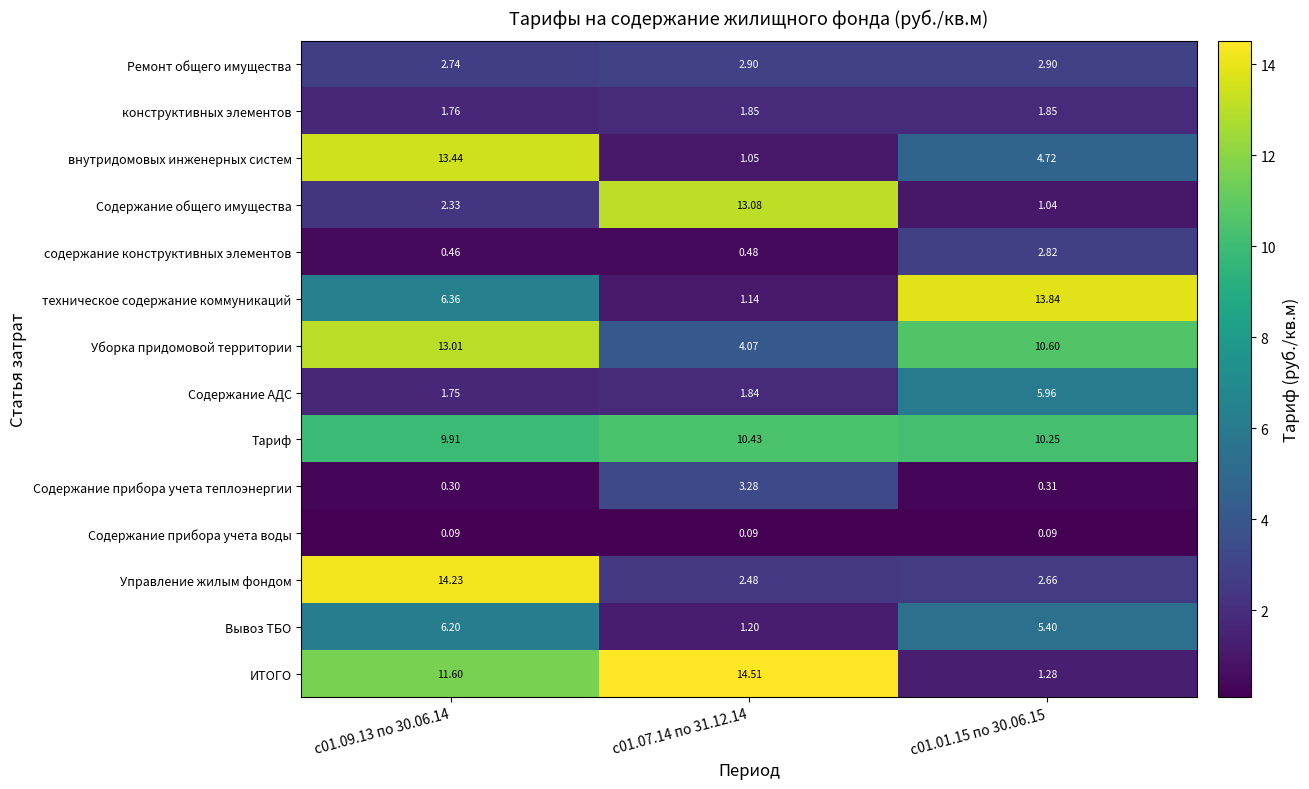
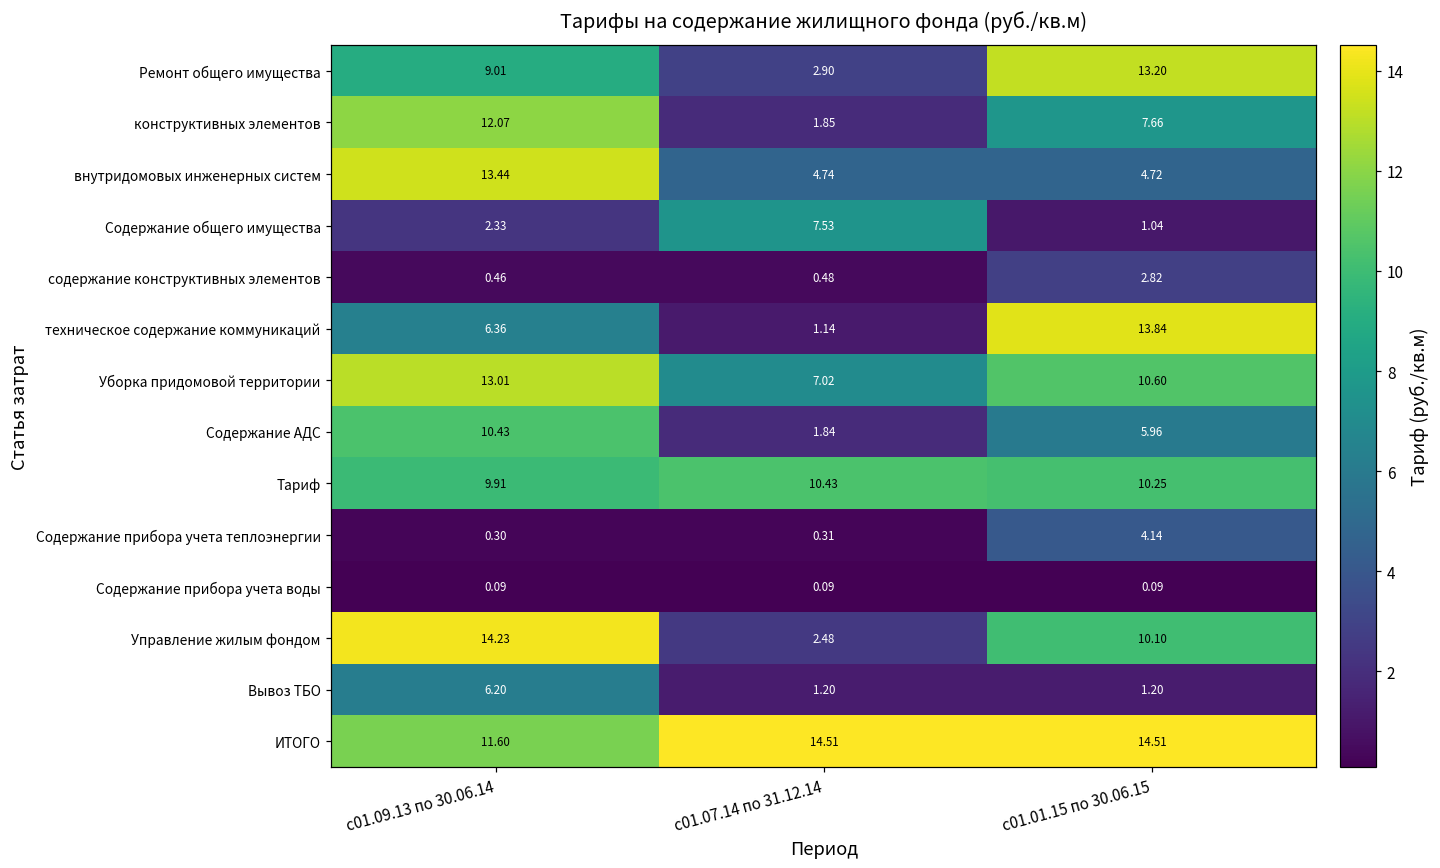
Ремонт общего имущества, с01.09.13 по 30.06.14: 2.74 -> 9.01
Ремонт общего имущества, с01.01.15 по 30.06.15: 2.90 -> 13.20
конструктивных элементов, с01.09.13 по 30.06.14: 1.76 -> 12.07
конструктивных элементов, с01.01.15 по 30.06.15: 1.85 -> 7.66
внутридомовых инженерных систем, с01.07.14 по 31.12.14: 1.05 -> 4.74
Содержание общего имущества, с01.07.14 по 31.12.14: 13.08 -> 7.53
Уборка придомовой территории, с01.07.14 по 31.12.14: 4.07 -> 7.02
Содержание АДС, с01.09.13 по 30.06.14: 1.75 -> 10.43
Содержание прибора учета теплоэнергии, с01.07.14 по 31.12.14: 3.28 -> 0.31
Содержание прибора учета теплоэнергии, с01.01.15 по 30.06.15: 0.31 -> 4.14
Управление жилым фондом, с01.01.15 по 30.06.15: 2.66 -> 10.10
Вывоз ТБО, с01.01.15 по 30.06.15: 5.40 -> 1.20
ИТОГО, с01.01.15 по 30.06.15: 1.28 -> 14.51
